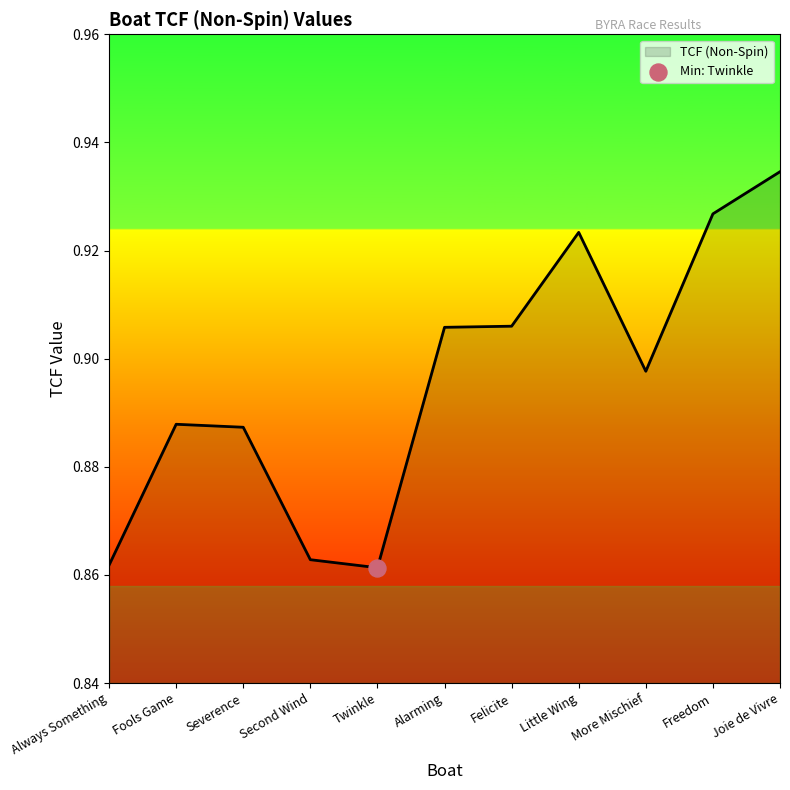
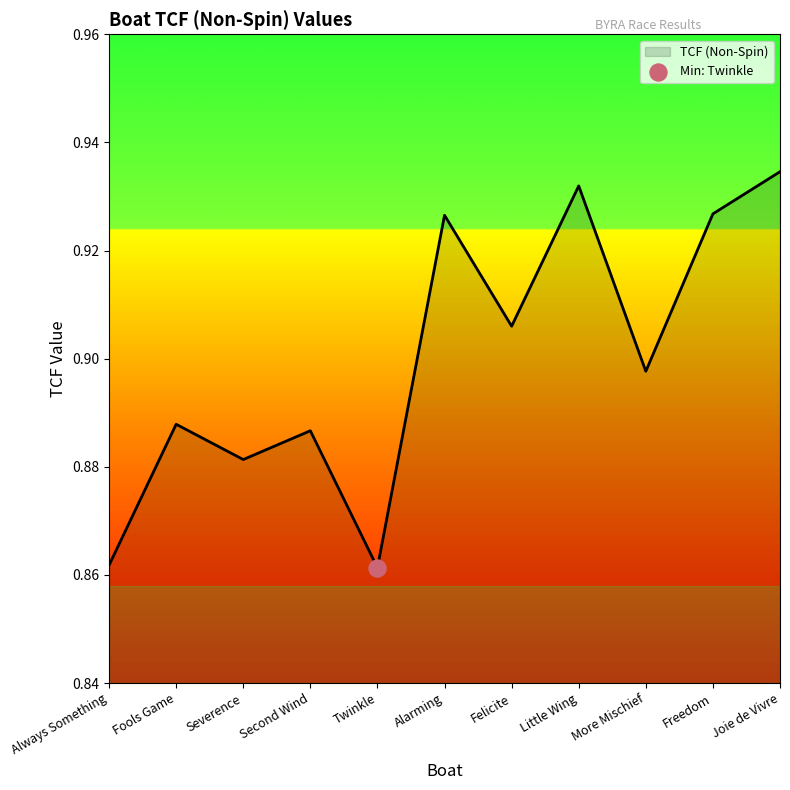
TCF (Non-Spin), Severence: 0.887 -> 0.881
TCF (Non-Spin), Second Wind: 0.863 -> 0.887
TCF (Non-Spin), Alarming: 0.906 -> 0.927
TCF (Non-Spin), Little Wing: 0.923 -> 0.932
